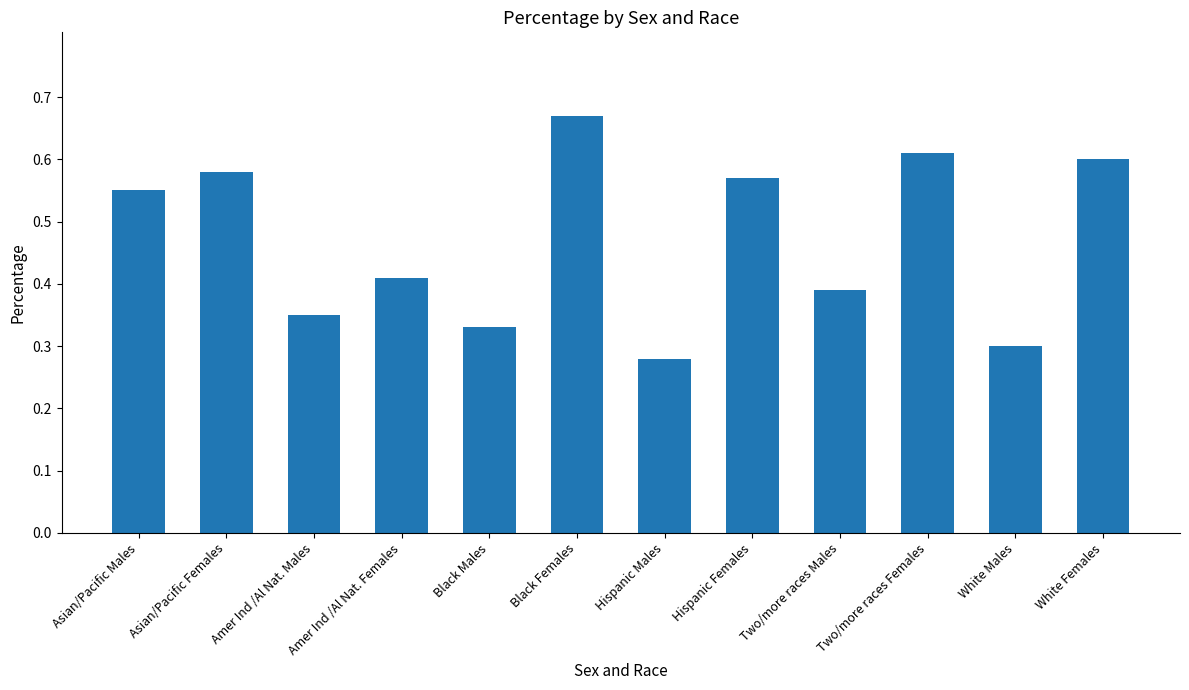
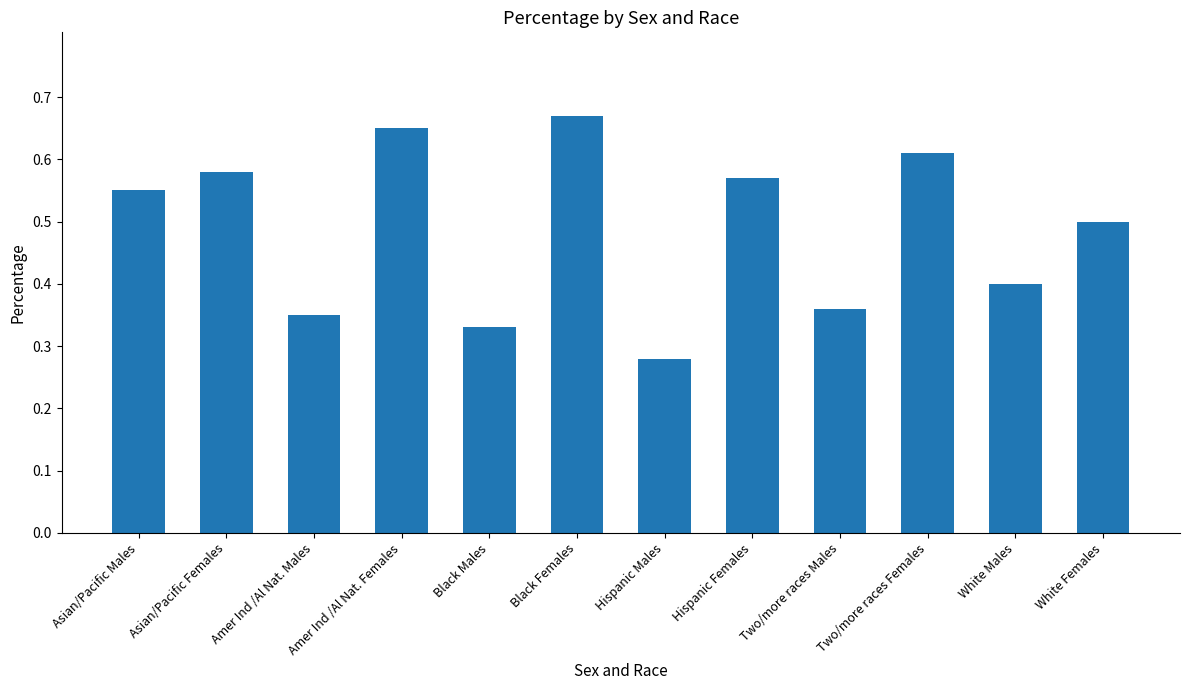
Amer Ind /Al Nat. Females: 0.41 -> 0.65
Two/more races Males: 0.39 -> 0.36
White Males: 0.3 -> 0.4
White Females: 0.6 -> 0.5
